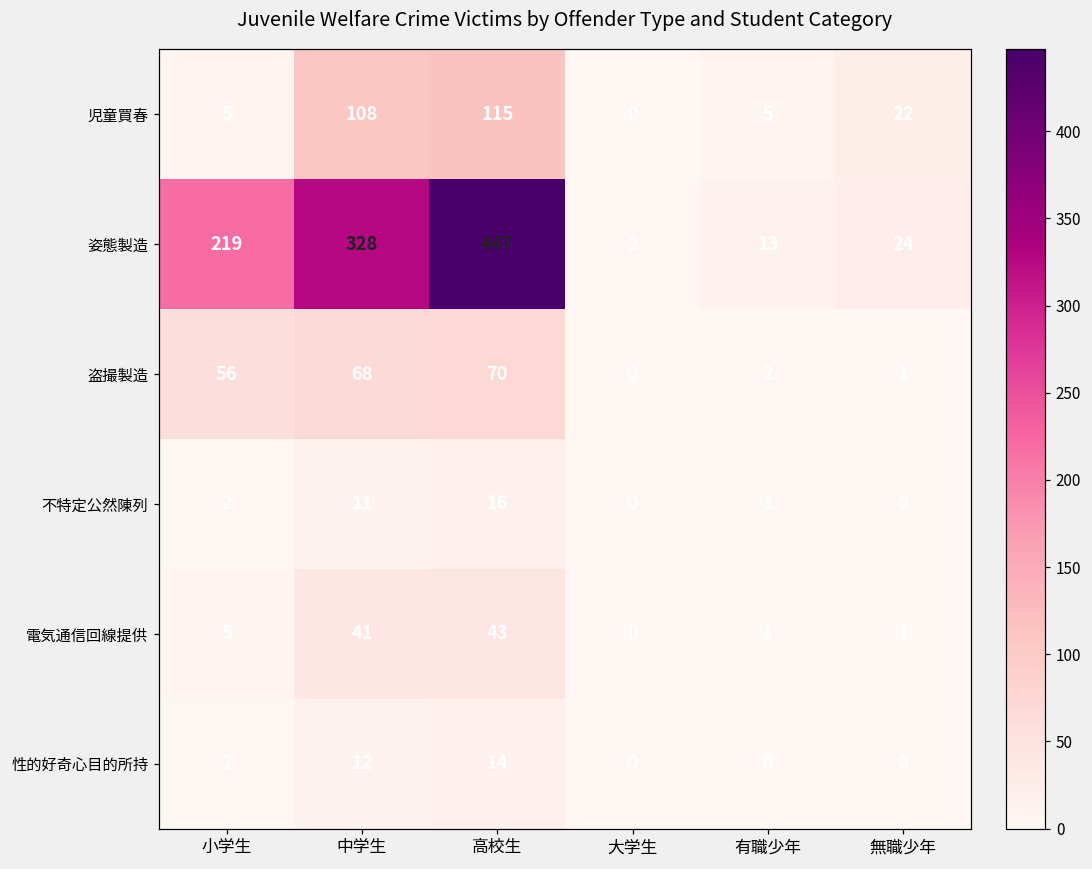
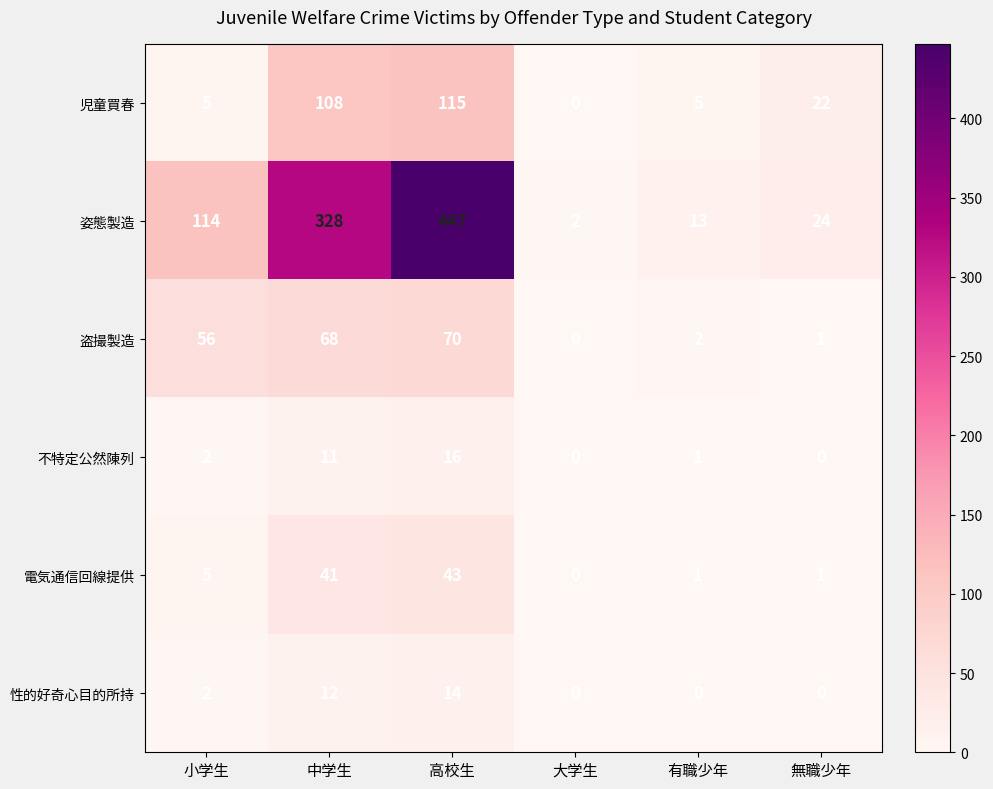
姿態製造, 小学生: 219 -> 114
